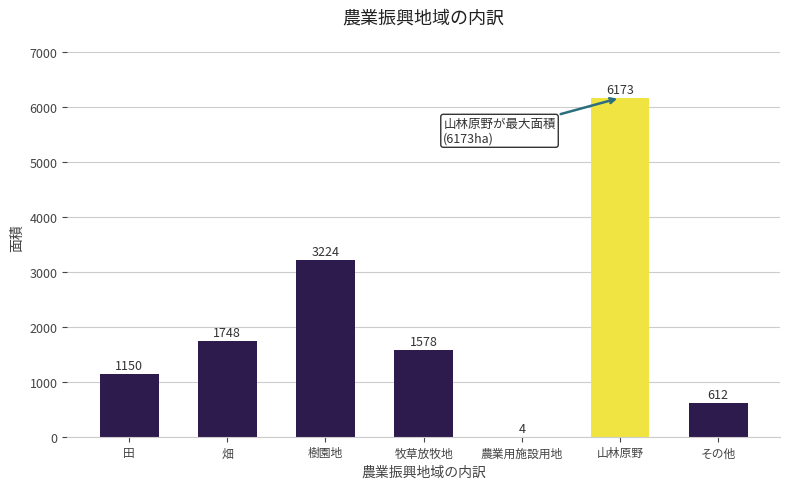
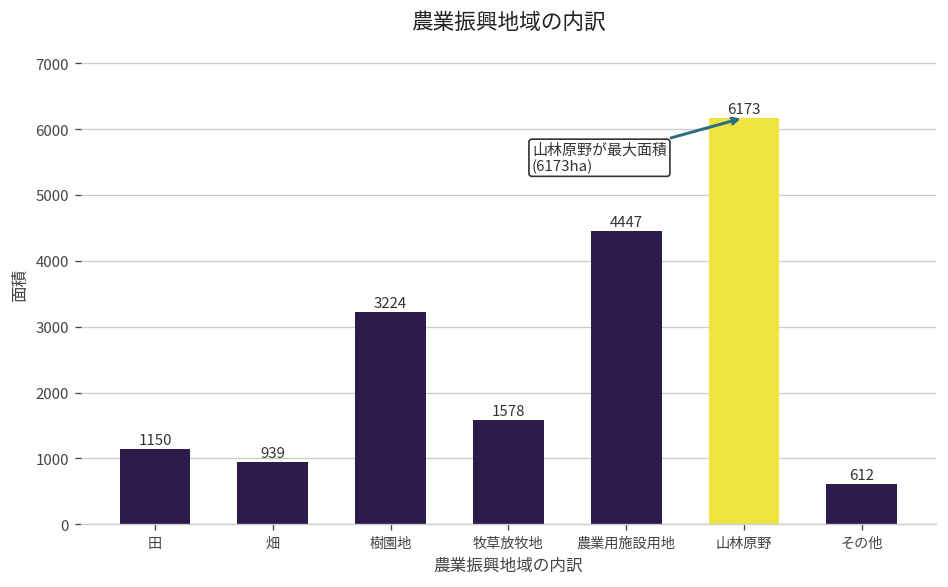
畑: 1748 -> 939
農業用施設用地: 4 -> 4447
